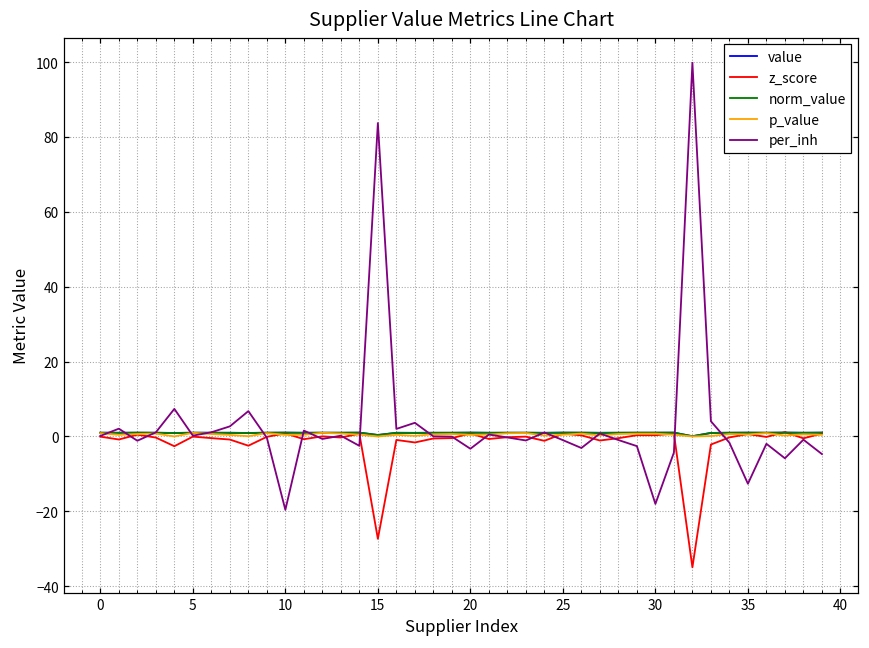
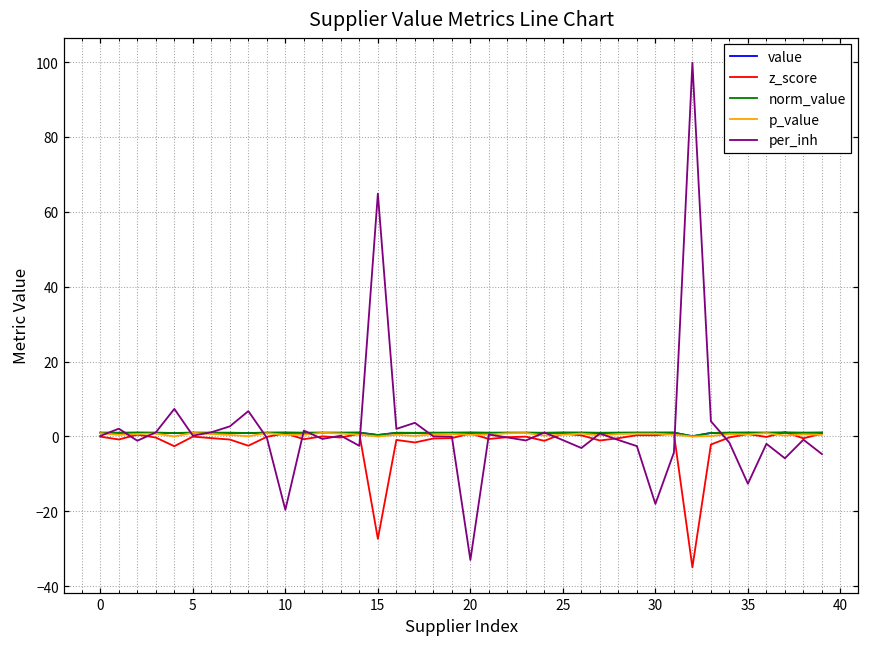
per_inh, 15: 84 -> 65
per_inh, 20: -3 -> -33
